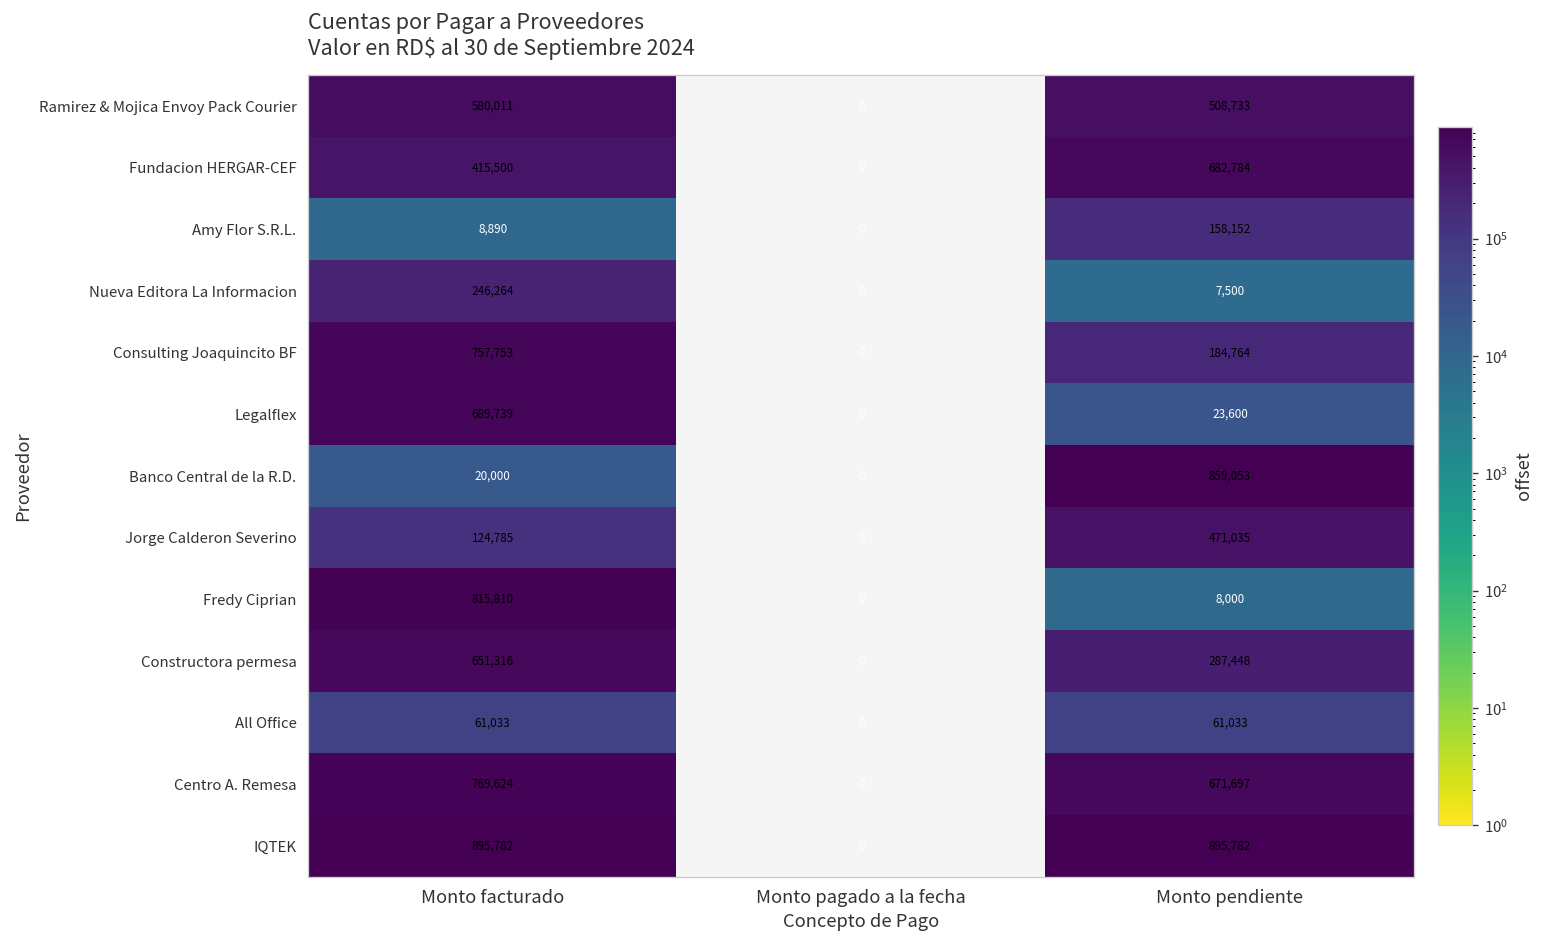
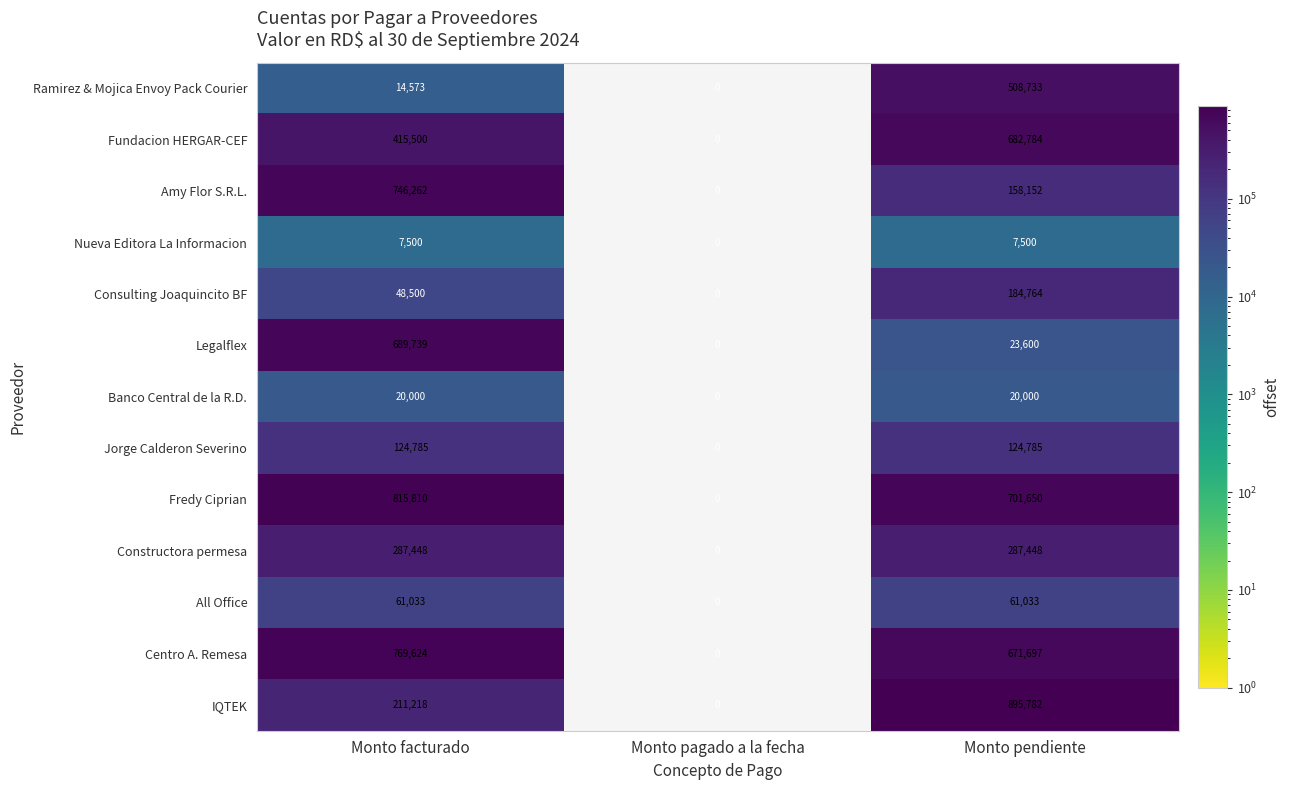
Ramirez & Mojica Envoy Pack Courier, Monto facturado: 580,011 -> 14,573
Amy Flor S.R.L., Monto facturado: 8,890 -> 746,262
Nueva Editora La Informacion, Monto facturado: 246,264 -> 7,500
Consulting Joaquincito BF, Monto facturado: 757,753 -> 48,500
Banco Central de la R.D., Monto pendiente: 859,053 -> 20,000
Jorge Calderon Severino, Monto pendiente: 471,035 -> 124,785
Fredy Ciprian, Monto pendiente: 8,000 -> 701,650
Constructora permesa, Monto facturado: 651,316 -> 287,448
IQTEK, Monto facturado: 895,782 -> 211,218
